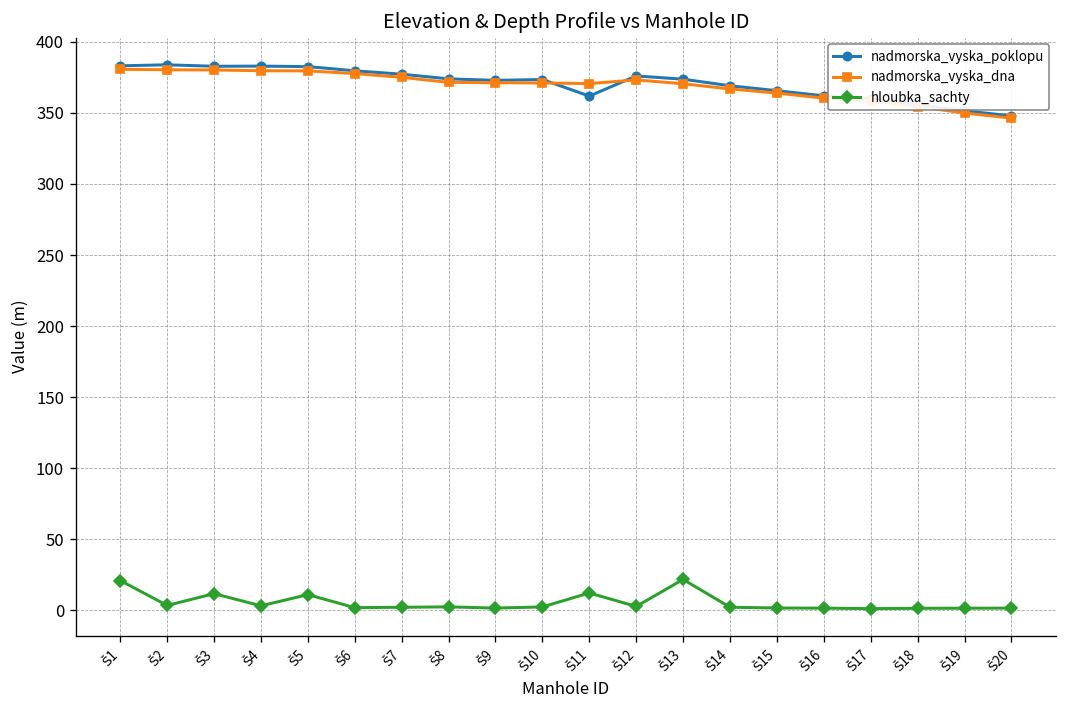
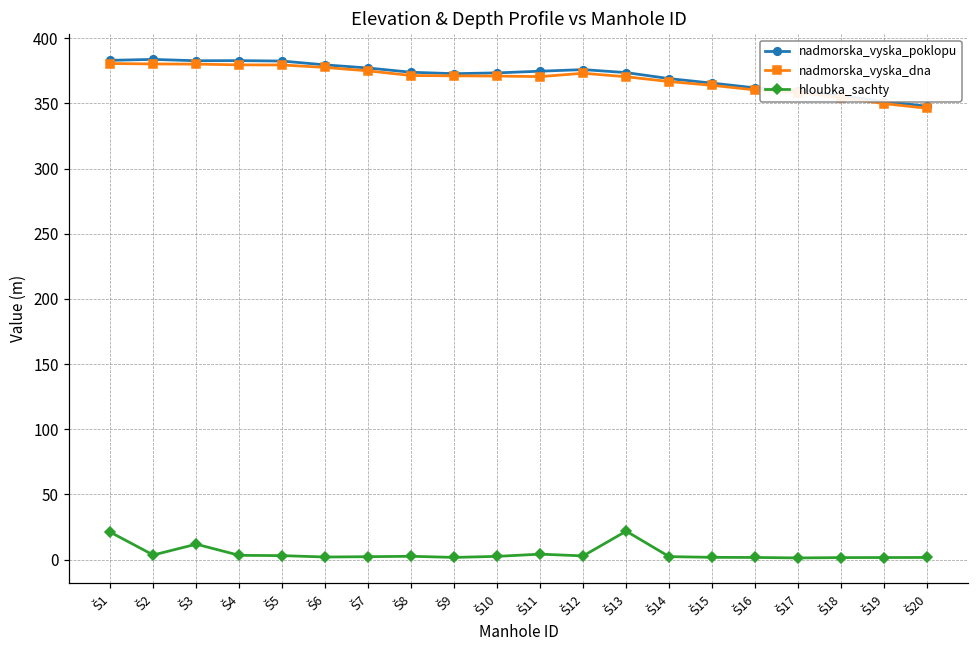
hloubka_sachty, Š5: 11 -> 3
nadmorska_vyska_poklopu, Š11: 362 -> 375
hloubka_sachty, Š11: 12 -> 4
